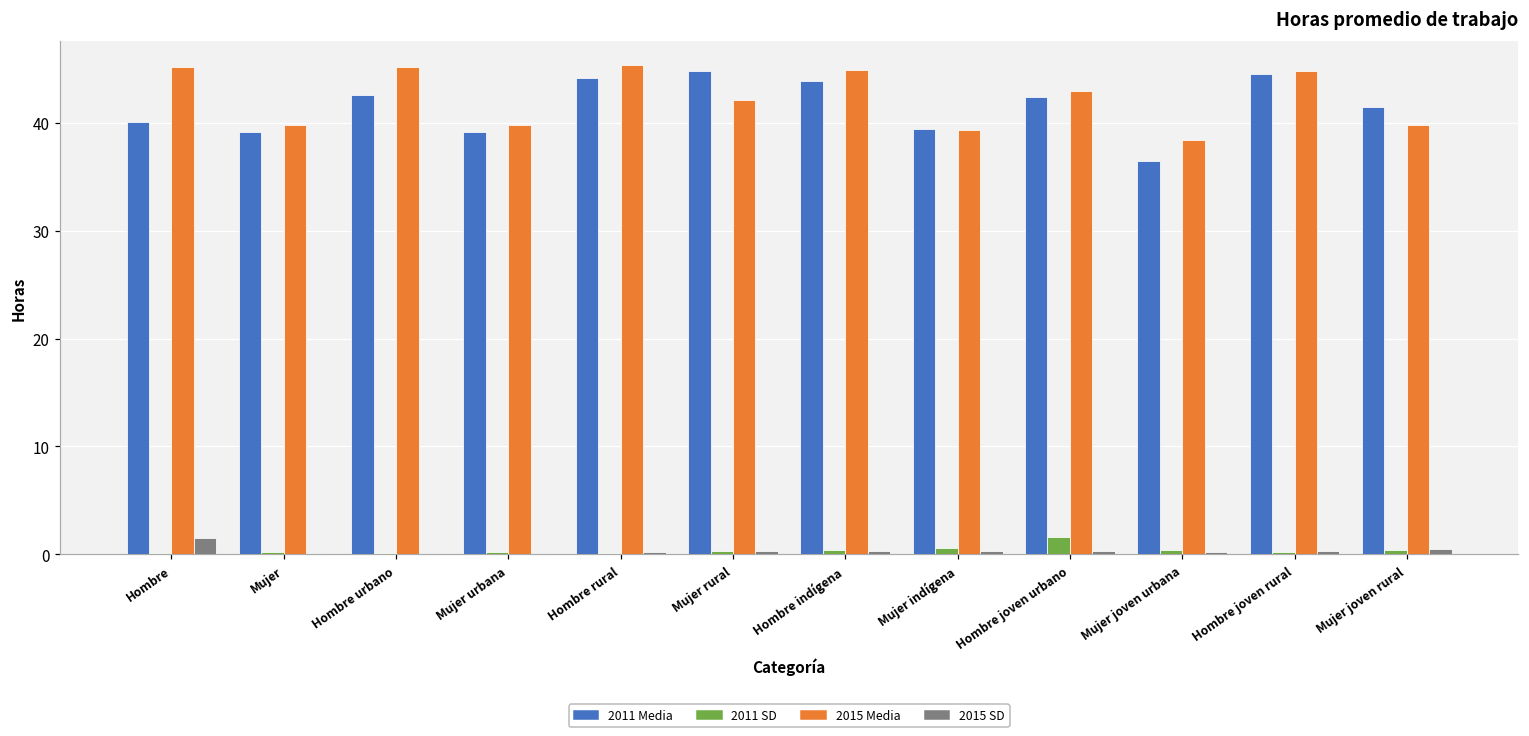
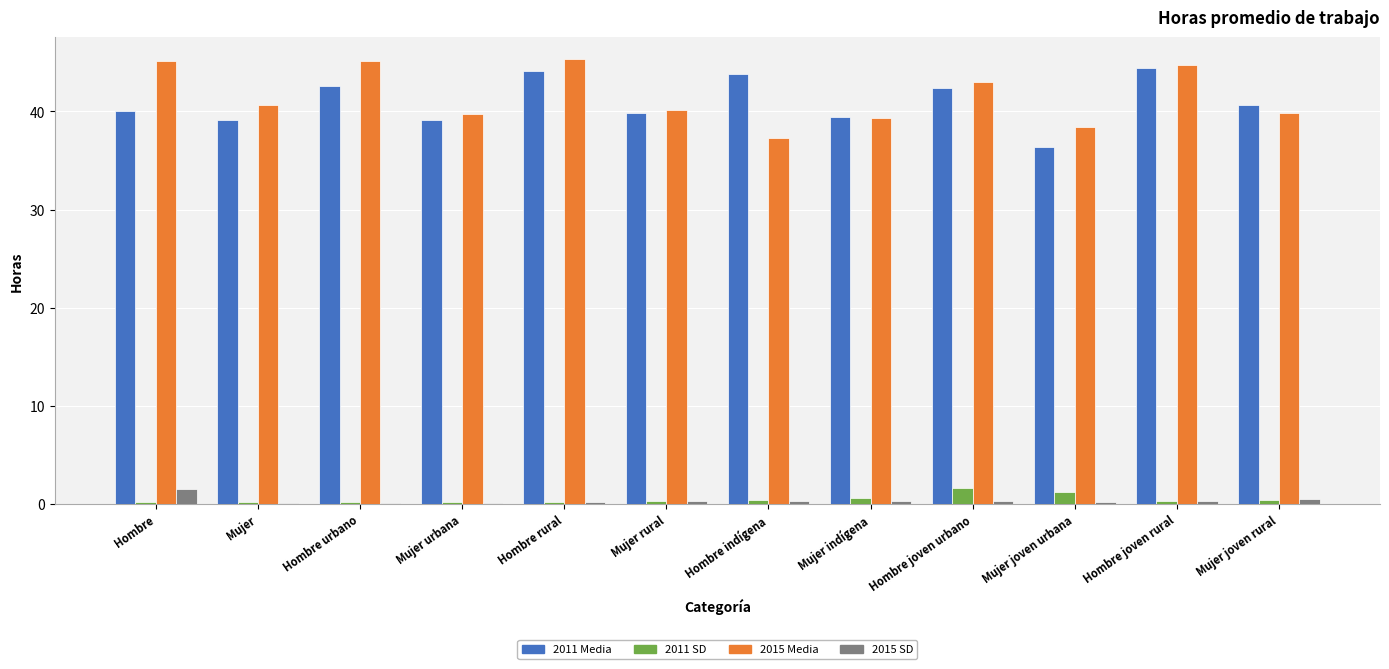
2015 Media, Mujer: 40 -> 41
2011 Media, Mujer rural: 45 -> 40
2015 Media, Mujer rural: 42 -> 40
2015 Media, Hombre indígena: 45 -> 37
2011 SD, Mujer joven urbana: 0 -> 1
2011 Media, Mujer joven rural: 41.5 -> 40.7
